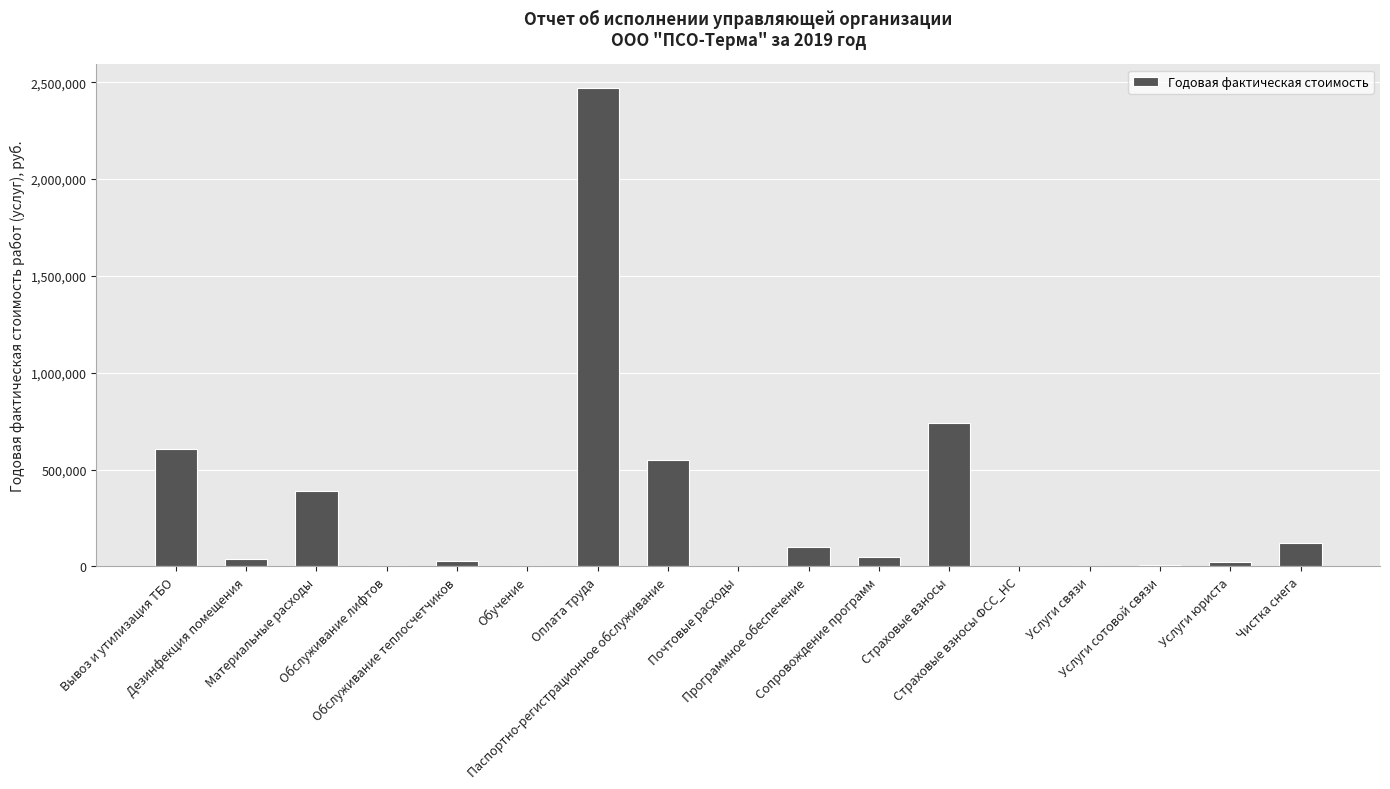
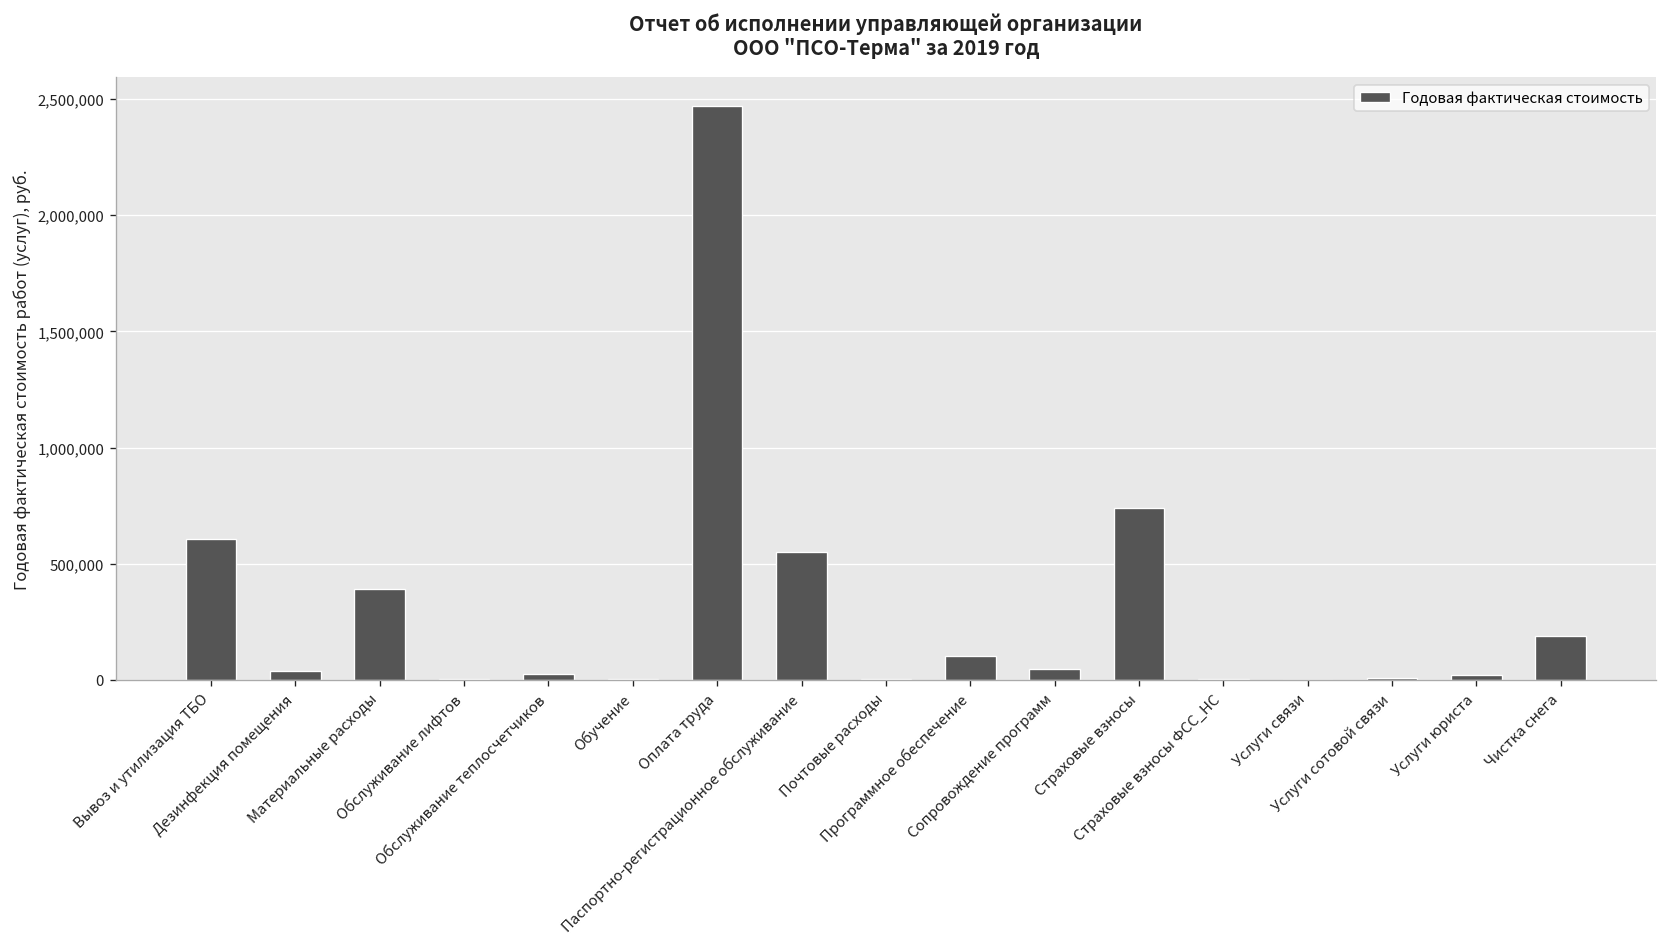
Чистка снега: 120,000 -> 190,000
